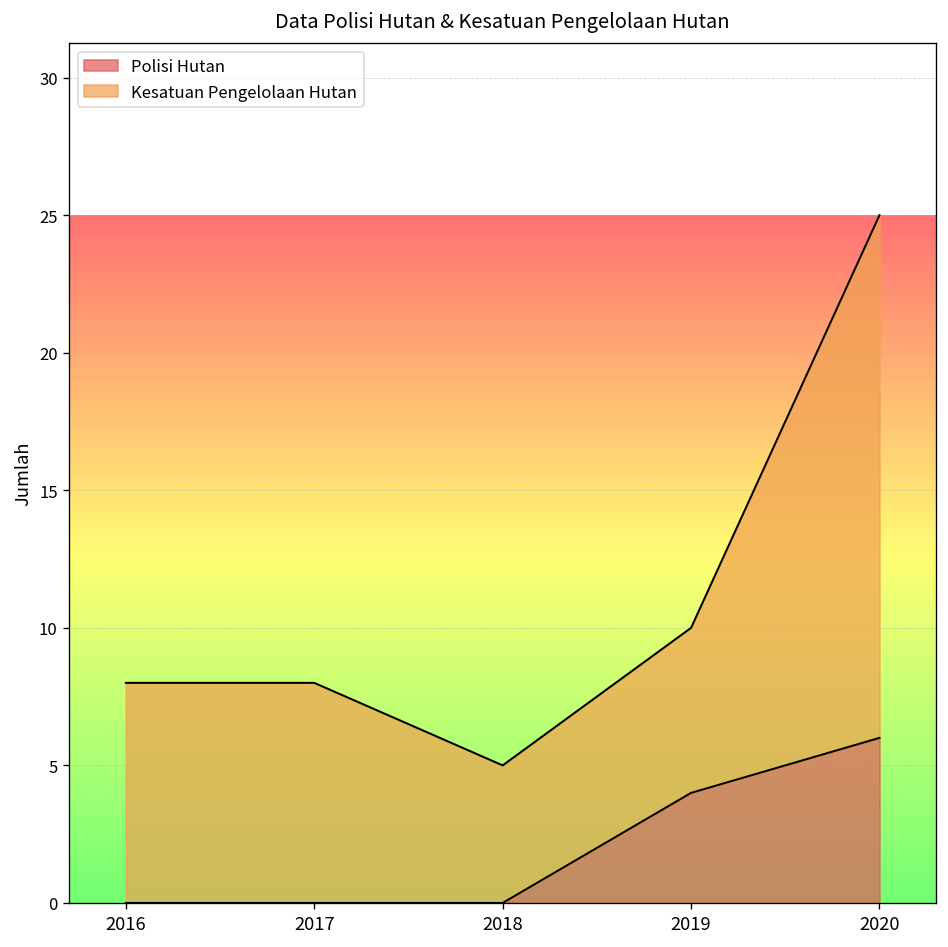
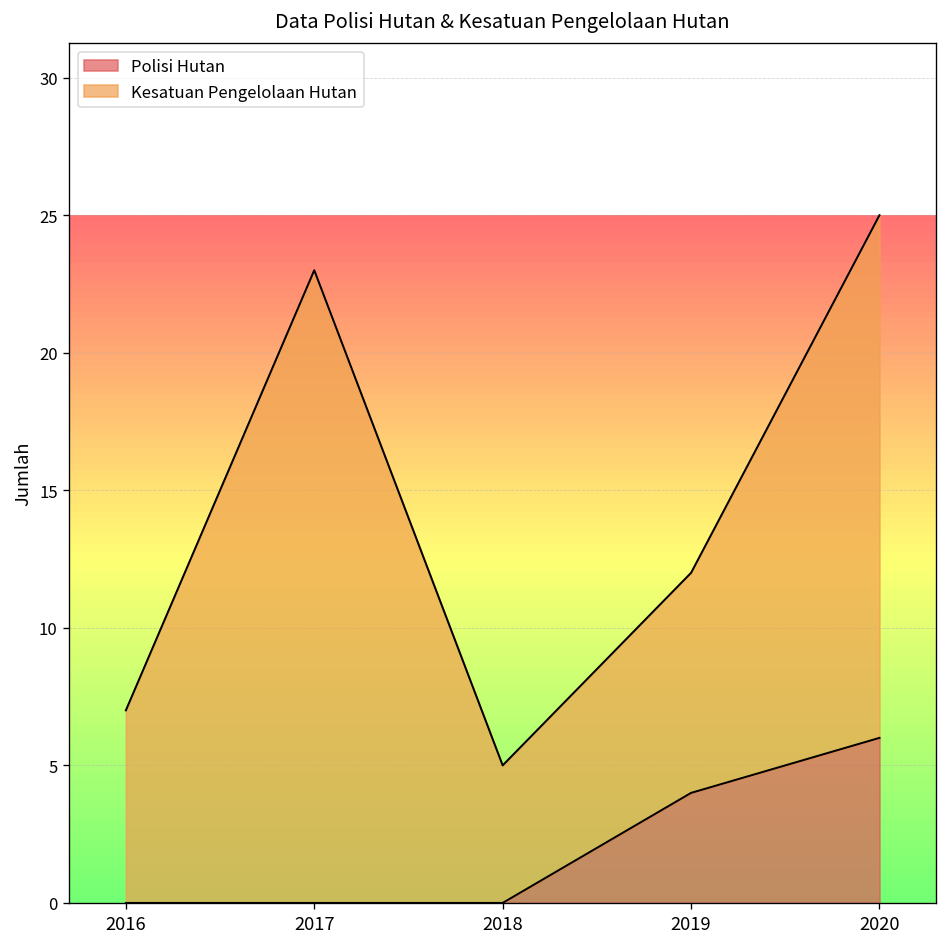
Kesatuan Pengelolaan Hutan, 2016: 8 -> 7
Kesatuan Pengelolaan Hutan, 2017: 8 -> 23
Kesatuan Pengelolaan Hutan, 2019: 6 -> 8
